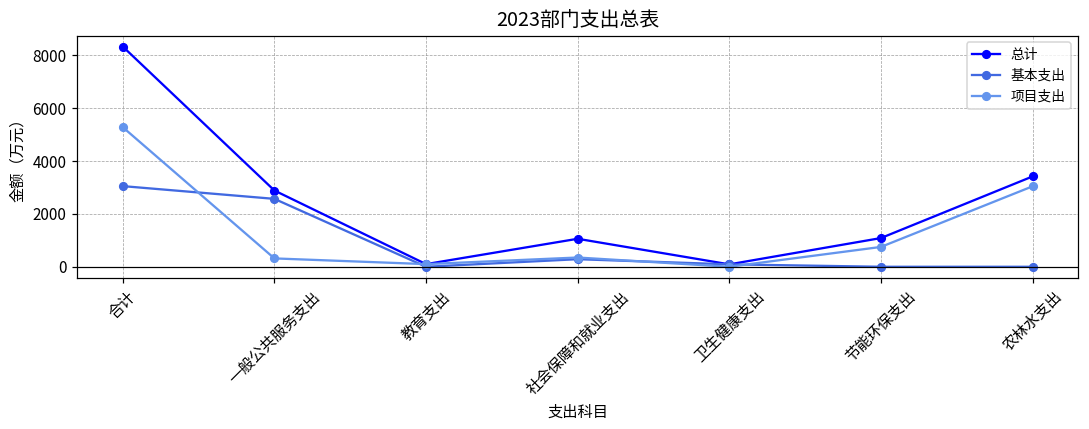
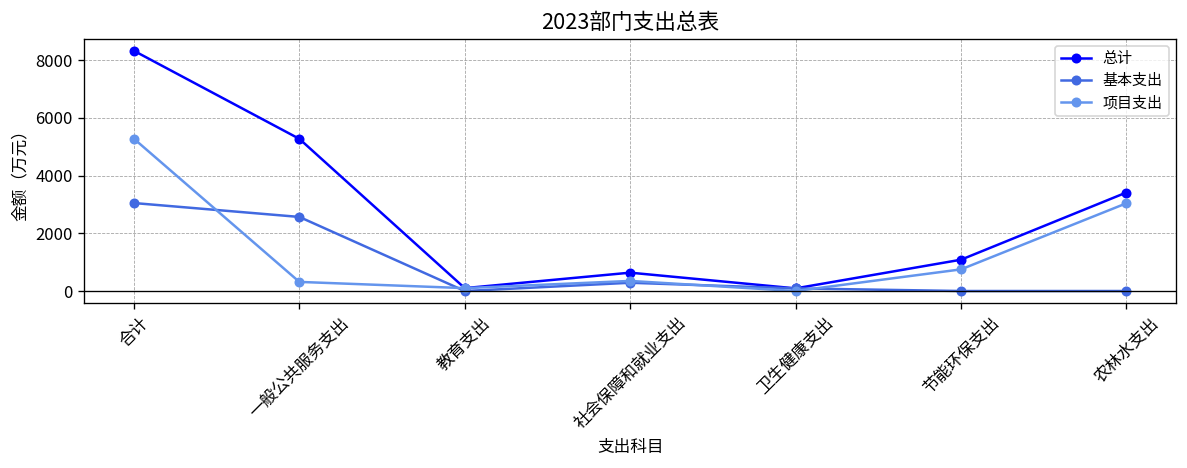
总计, 一般公共服务支出: 2900 -> 5300
总计, 社会保障和就业支出: 1100 -> 600
